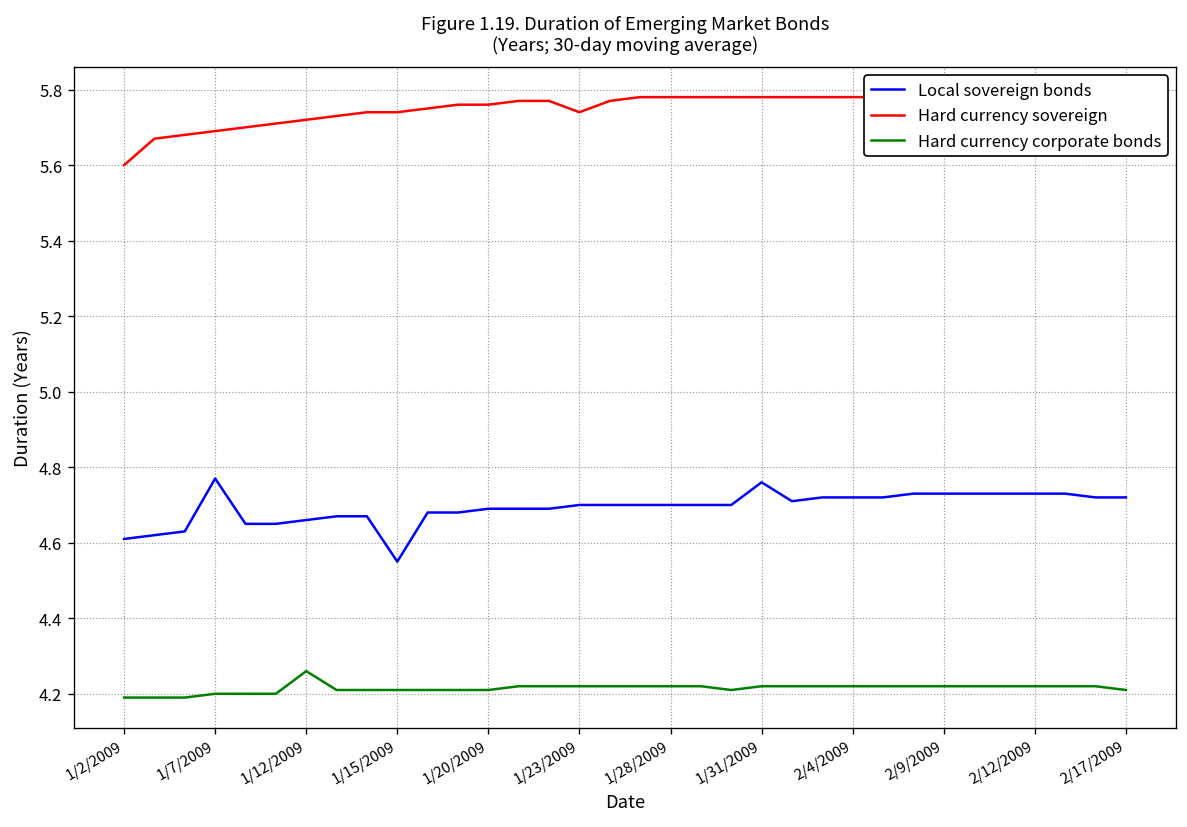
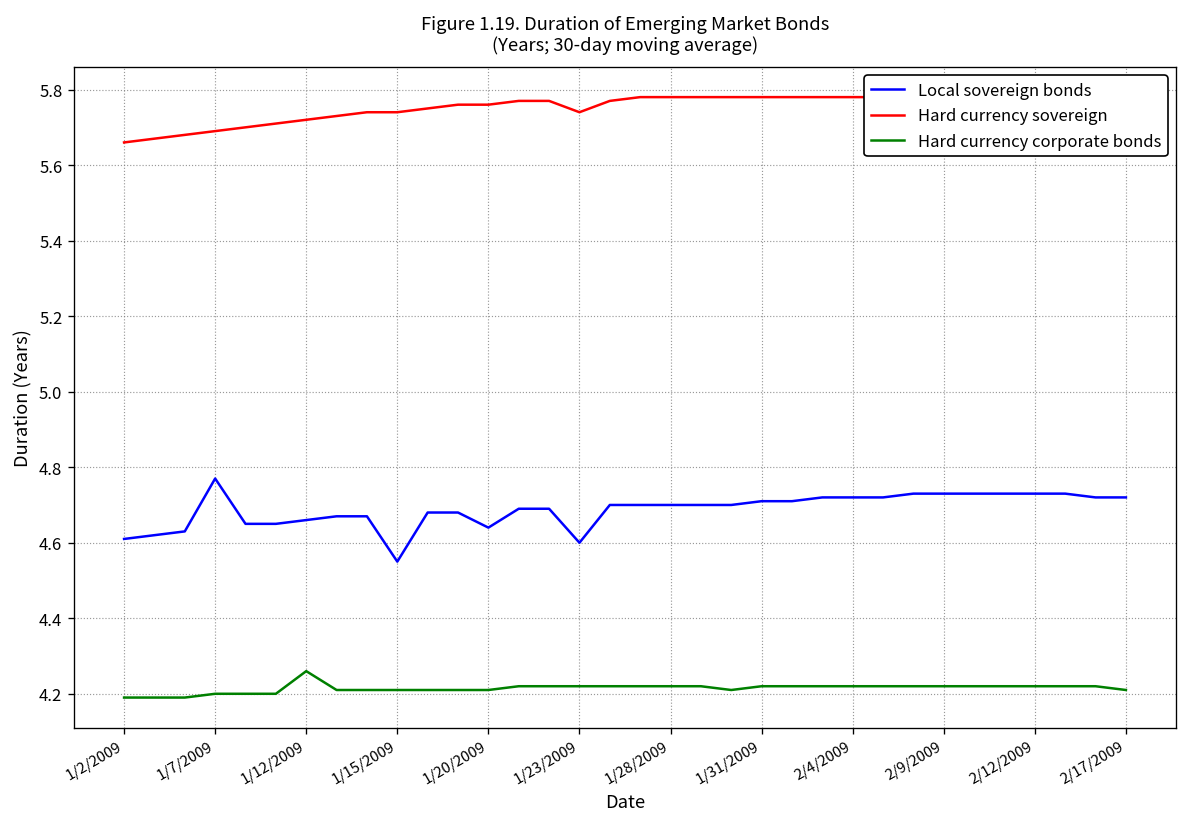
Hard currency sovereign, 1/2/2009: 5.60 -> 5.66
Local sovereign bonds, 1/20/2009: 4.69 -> 4.64
Local sovereign bonds, 1/23/2009: 4.7 -> 4.6
Local sovereign bonds, 1/31/2009: 4.76 -> 4.71
